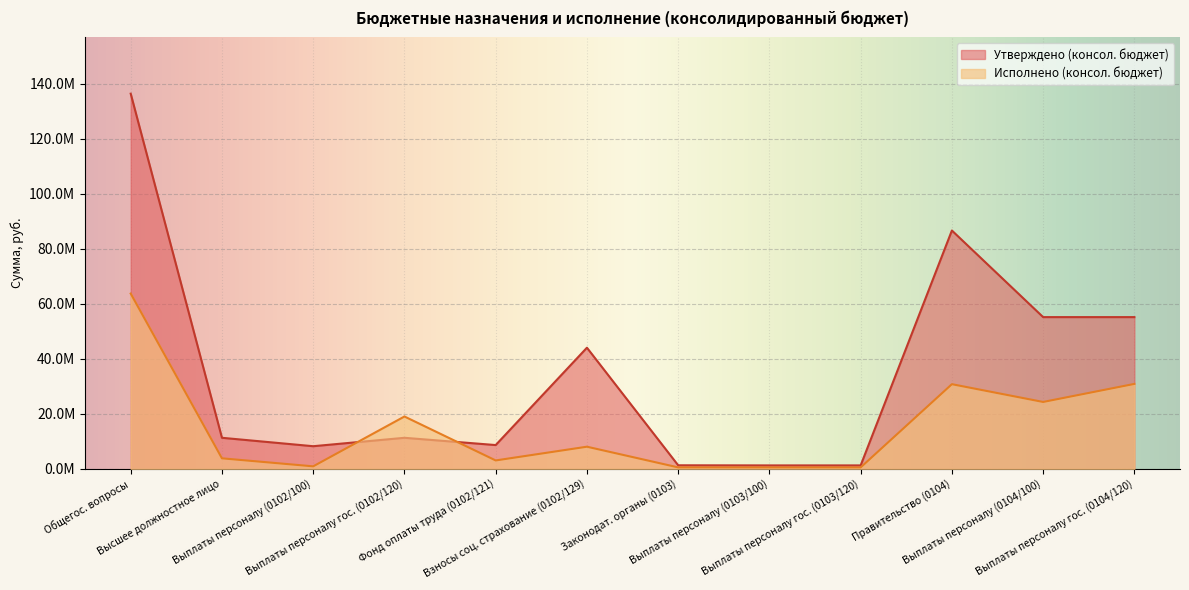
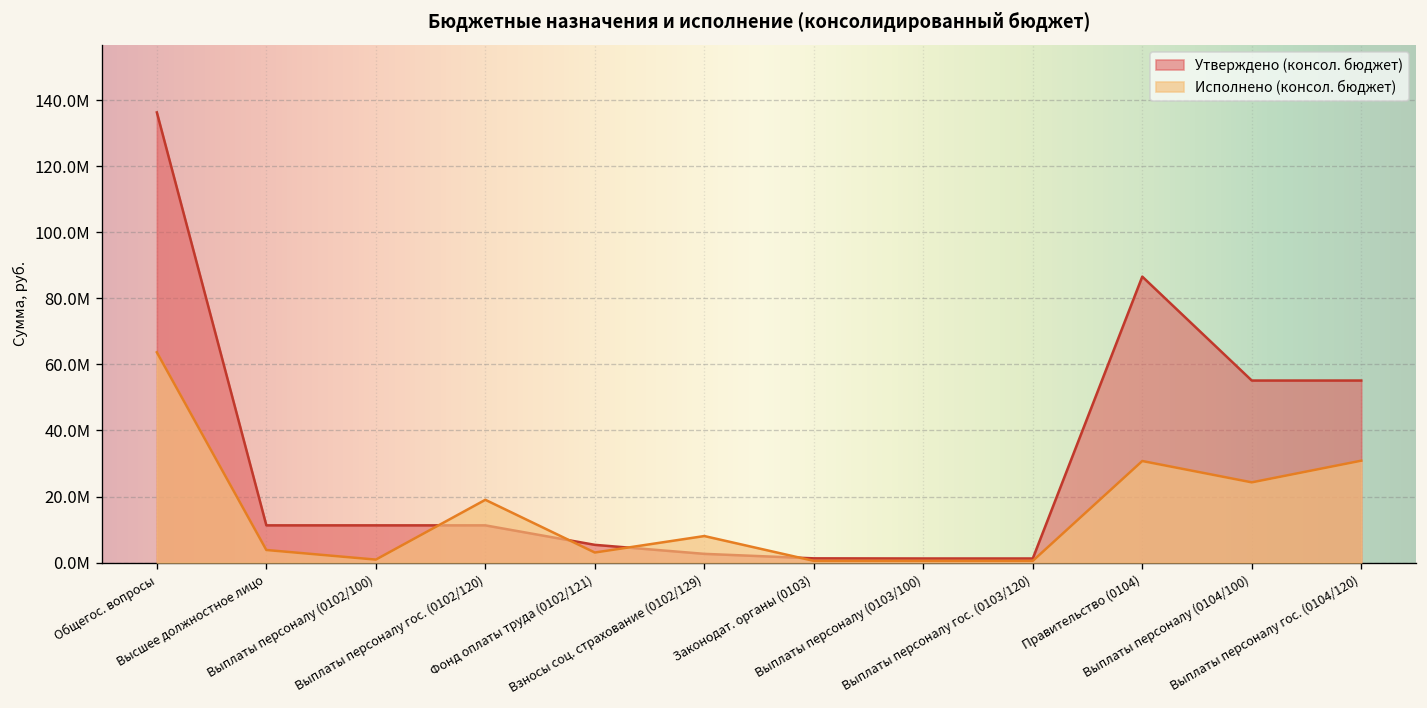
Утверждено (консол. бюджет), Выплаты персоналу (0102/100): 8000000 -> 11000000
Утверждено (консол. бюджет), Фонд оплаты труда (0102/121): 9000000 -> 5000000
Утверждено (консол. бюджет), Взносы соц. страхование (0102/129): 44000000 -> 3000000
